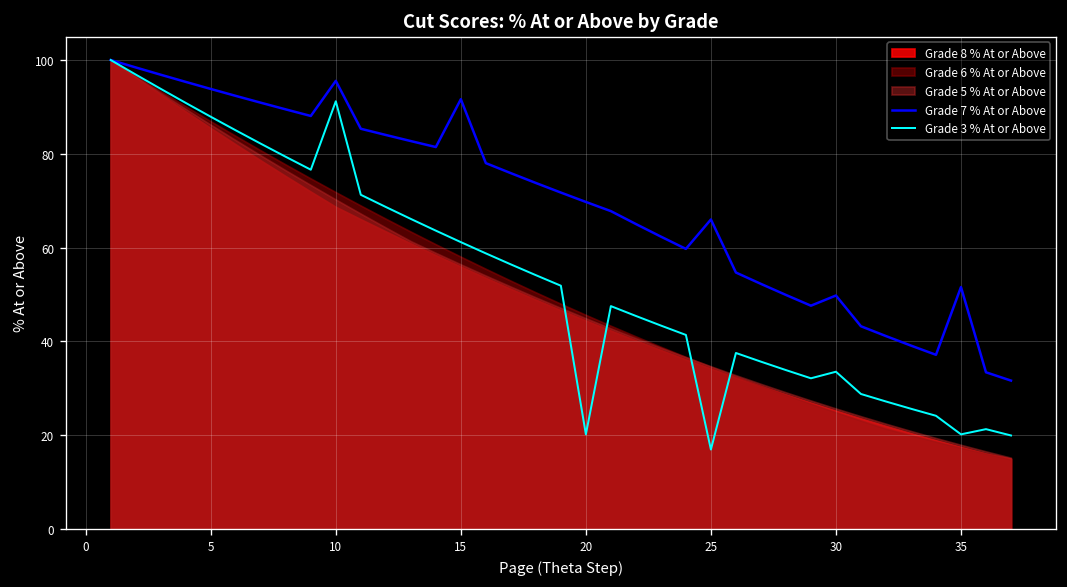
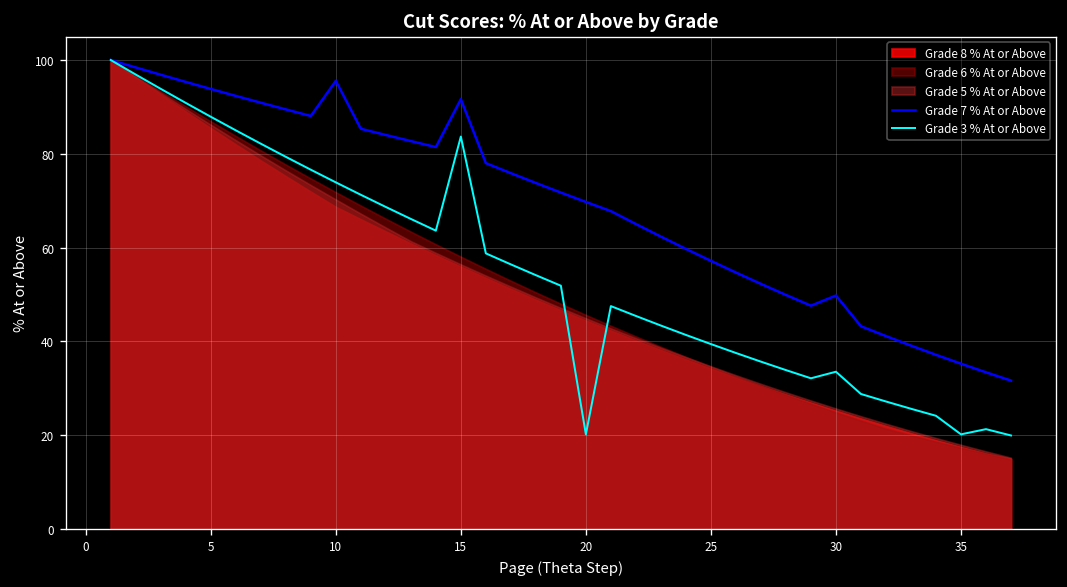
Grade 3 % At or Above, 10: 91 -> 74
Grade 3 % At or Above, 15: 61 -> 84
Grade 7 % At or Above, 25: 66 -> 57
Grade 3 % At or Above, 25: 17 -> 39
Grade 7 % At or Above, 35: 52 -> 35
